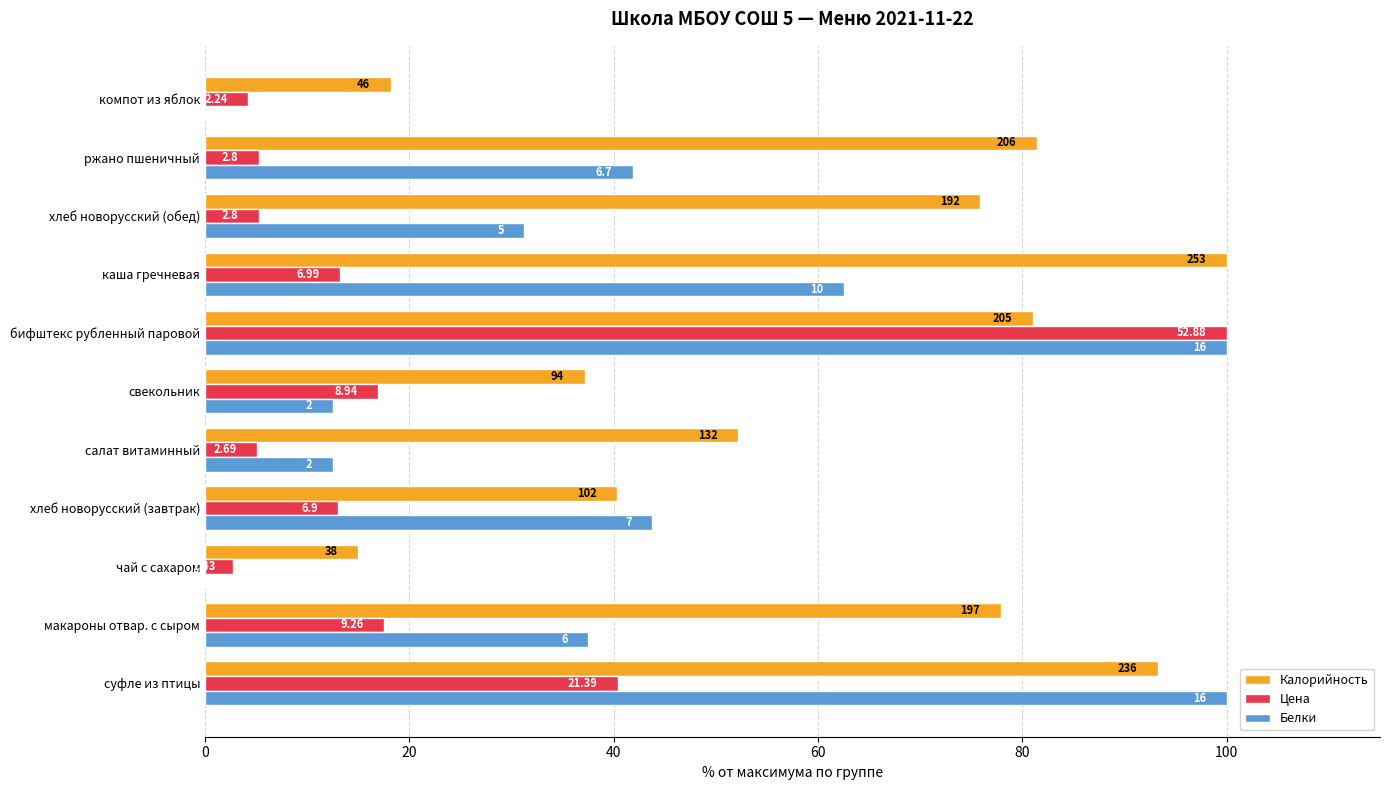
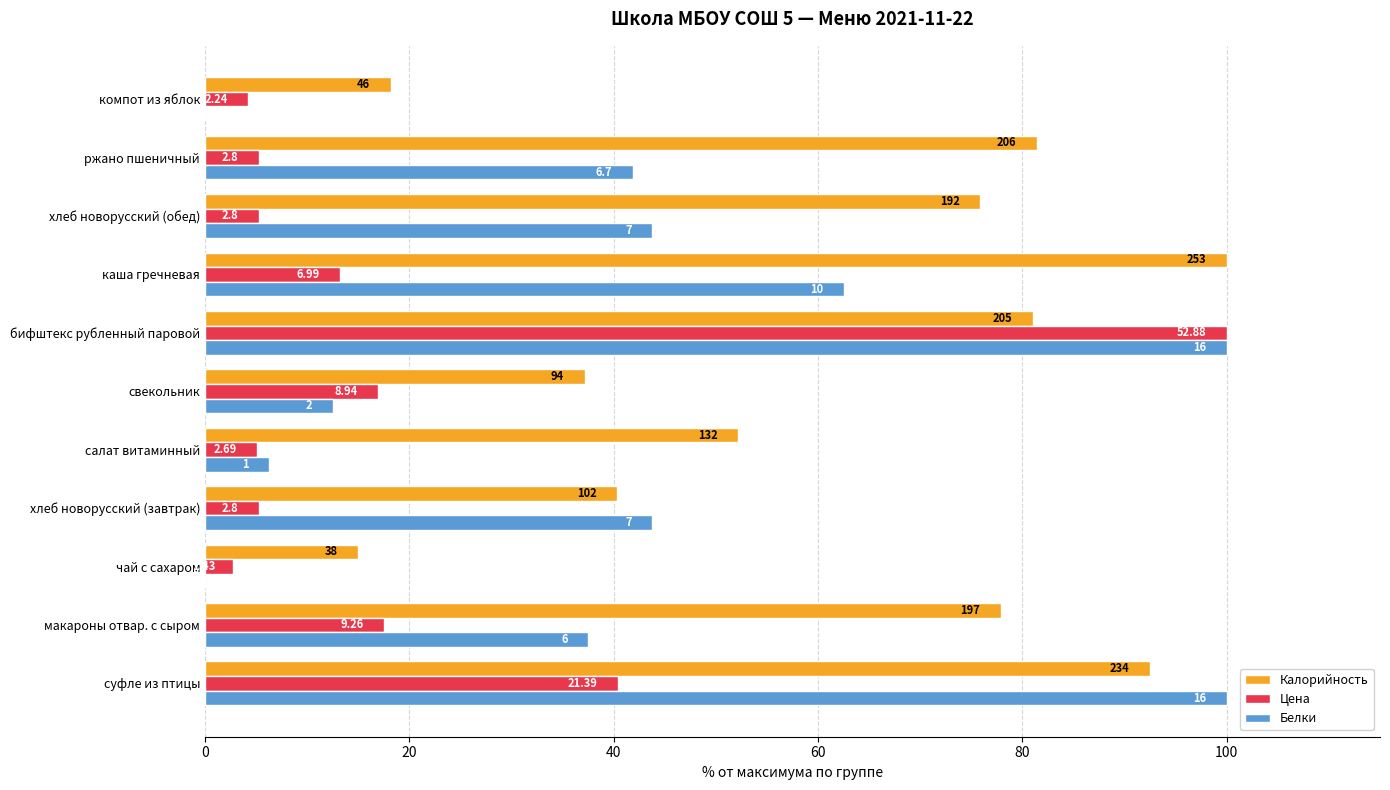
Белки, хлеб новорусский (обед): 5 -> 7
Белки, салат витаминный: 2 -> 1
Цена, хлеб новорусский (завтрак): 6.9 -> 2.8
Калорийность, суфле из птицы: 236 -> 234
